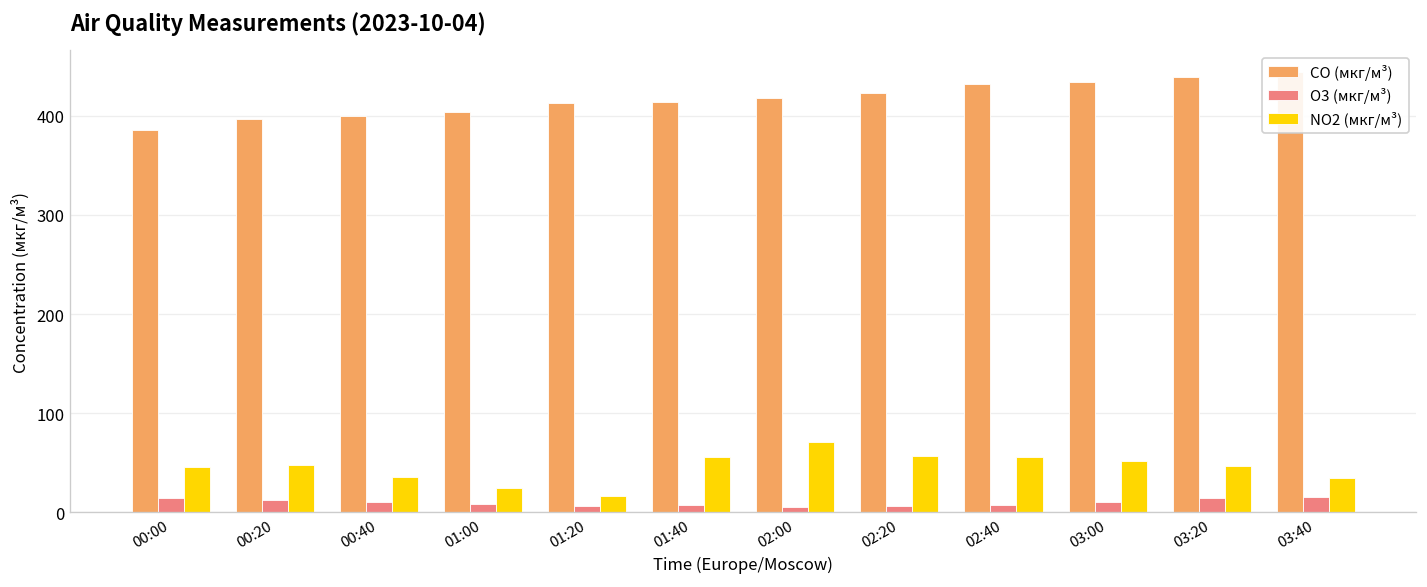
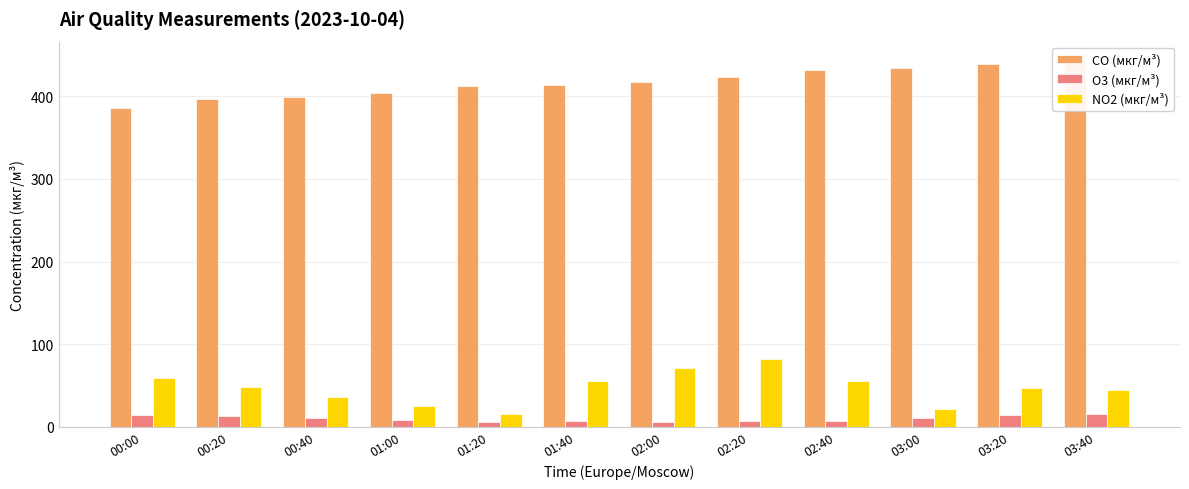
NO2 (мкг/м³), 00:00: 50 -> 60
NO2 (мкг/м³), 02:20: 60 -> 80
NO2 (мкг/м³), 03:00: 50 -> 20
NO2 (мкг/м³), 03:40: 30 -> 40
